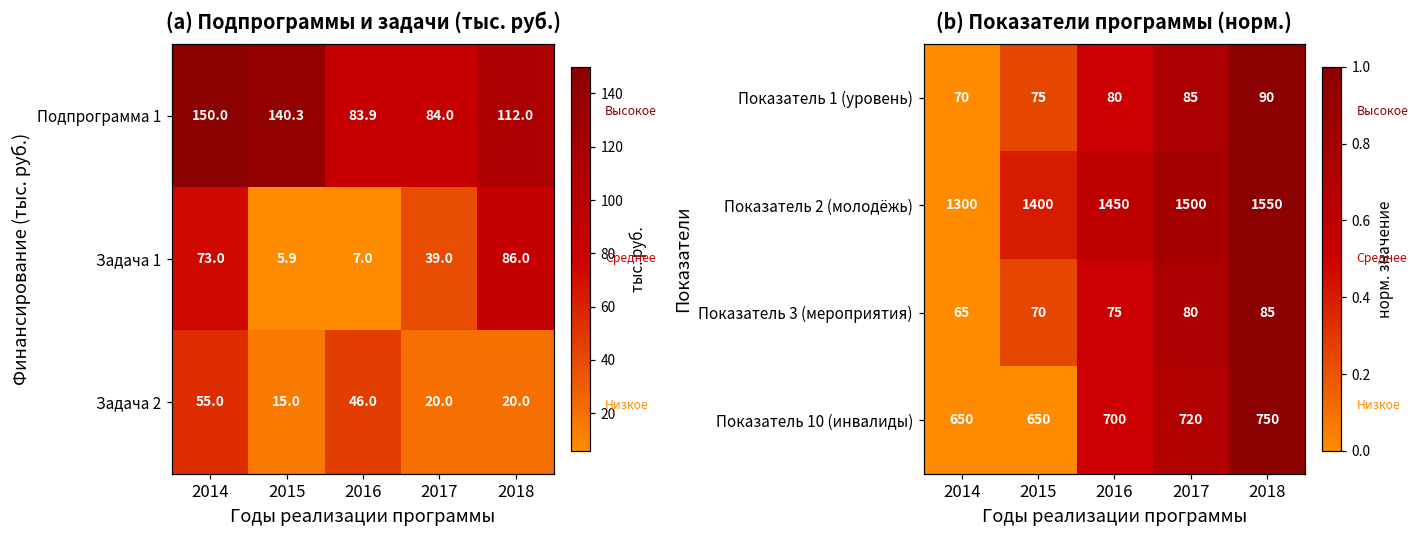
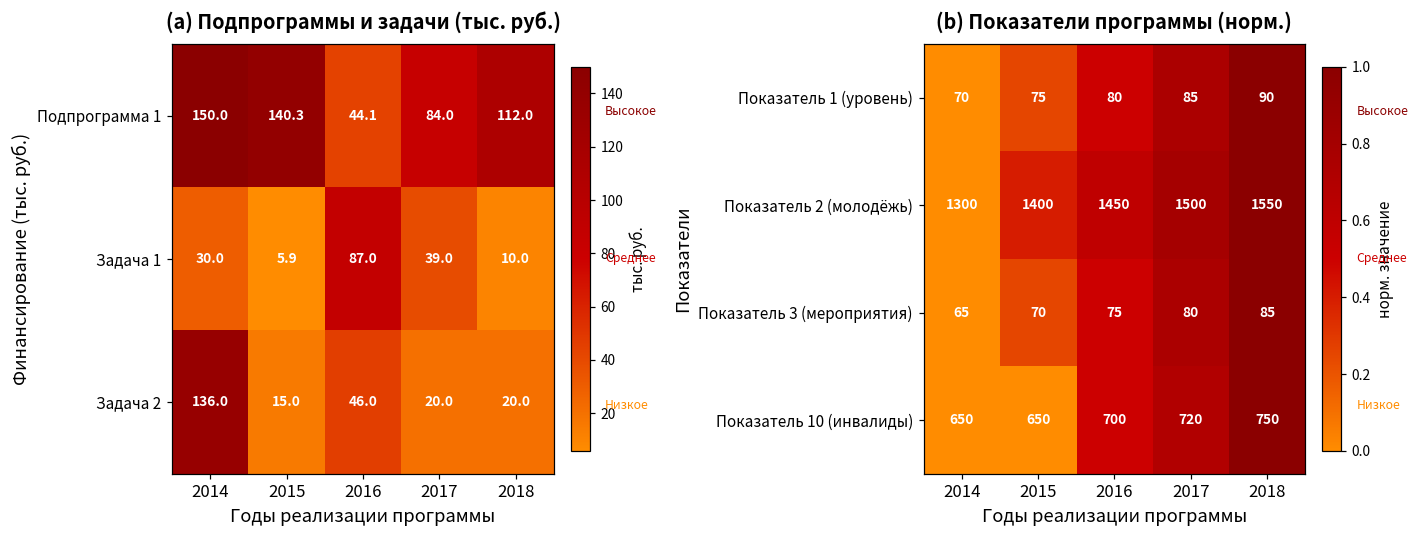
(a) Подпрограммы и задачи (тыс. руб.), Подпрограмма 1, 2016: 83.9 -> 44.1
(a) Подпрограммы и задачи (тыс. руб.), Задача 1, 2014: 73.0 -> 30.0
(a) Подпрограммы и задачи (тыс. руб.), Задача 1, 2016: 7.0 -> 87.0
(a) Подпрограммы и задачи (тыс. руб.), Задача 1, 2018: 86.0 -> 10.0
(a) Подпрограммы и задачи (тыс. руб.), Задача 2, 2014: 55.0 -> 136.0
